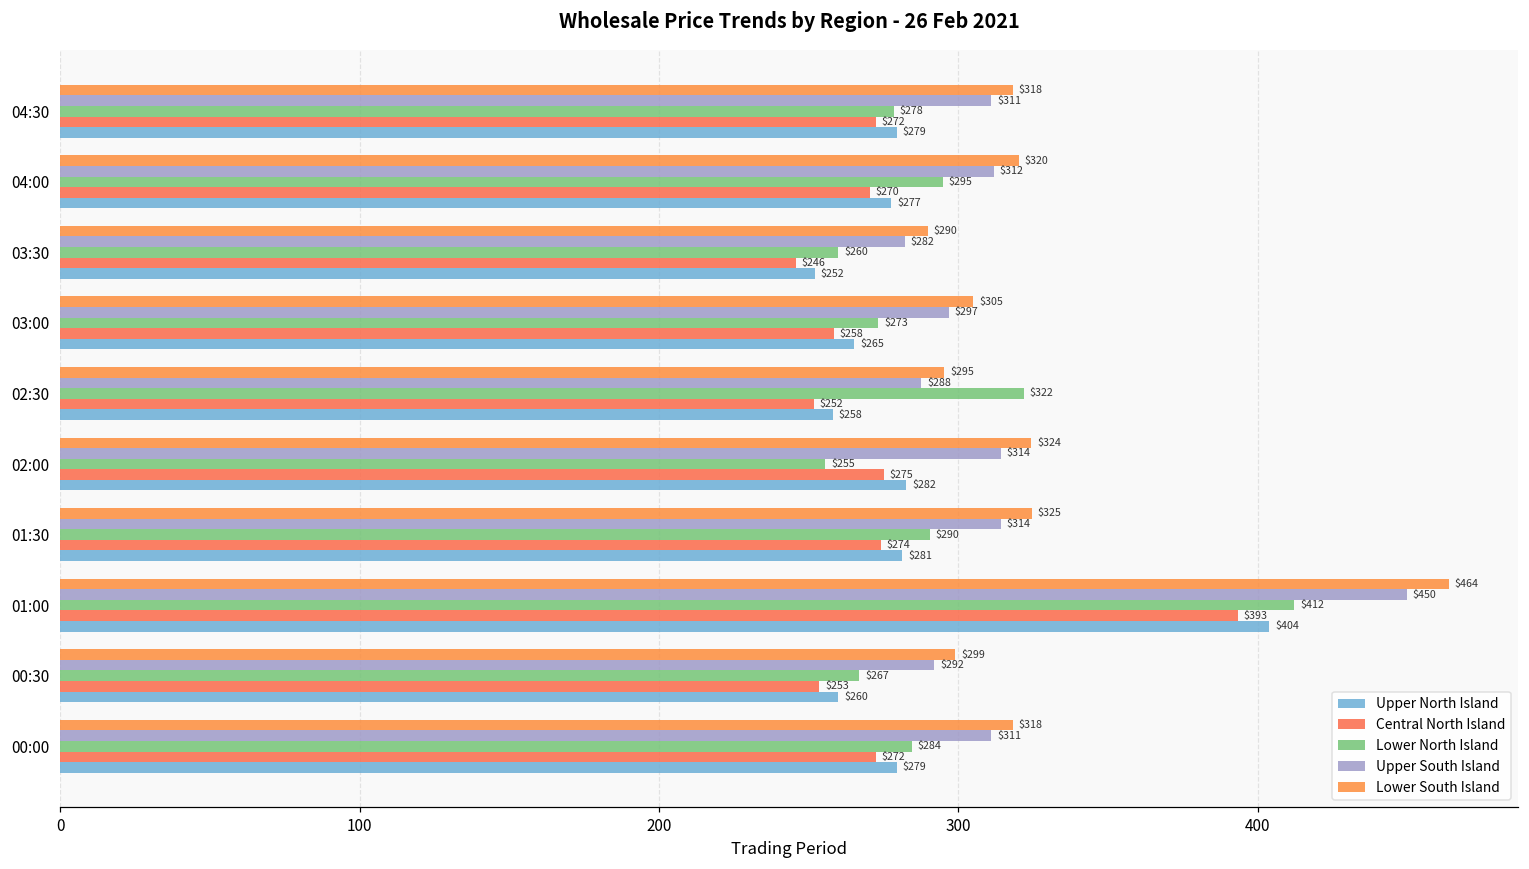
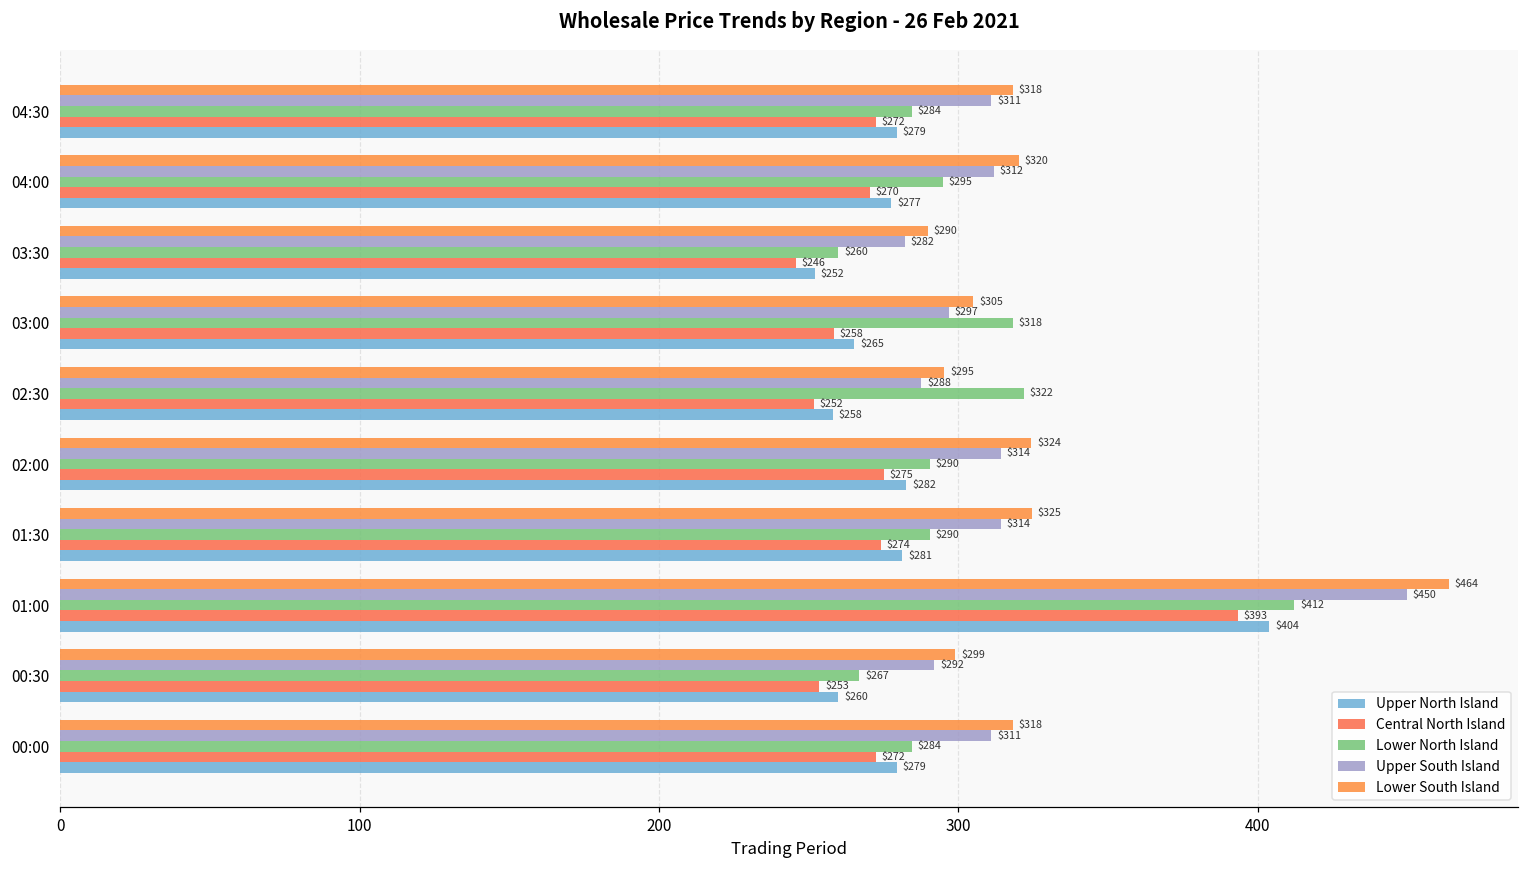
Lower North Island, 04:30: $278 -> $284
Lower North Island, 03:00: $273 -> $318
Lower North Island, 02:00: $255 -> $290
